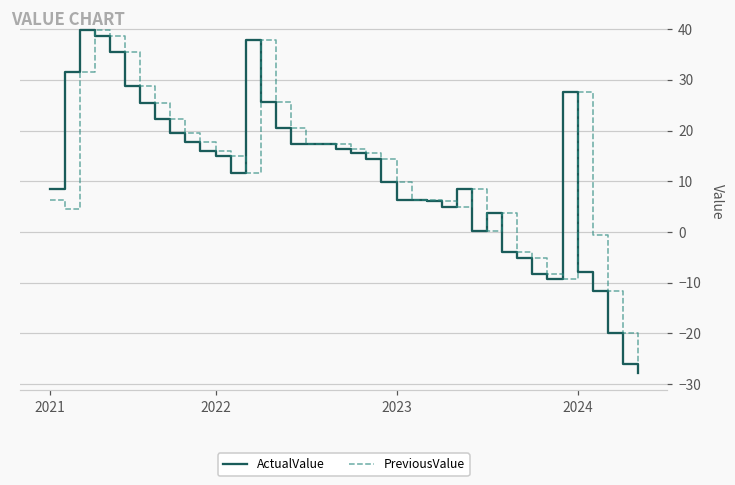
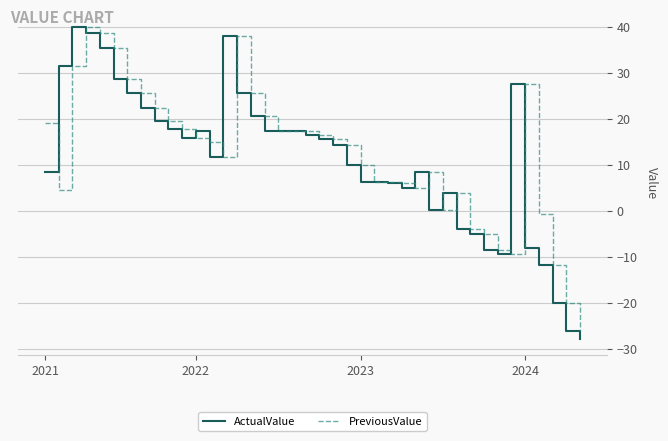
PreviousValue, 2021: 6 -> 19
ActualValue, 2022: 15 -> 17
